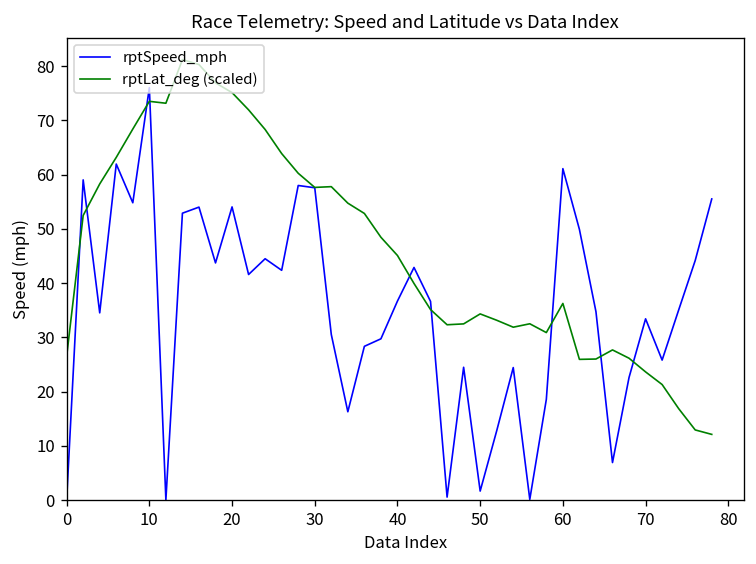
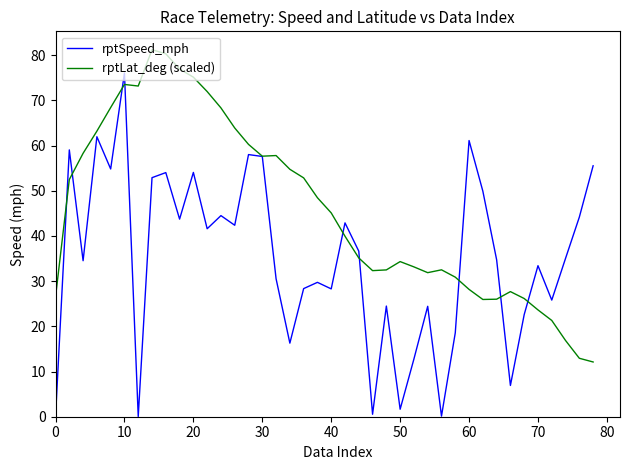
rptSpeed_mph, 40: 37 -> 28
rptLat_deg (scaled), 60: 36 -> 28
